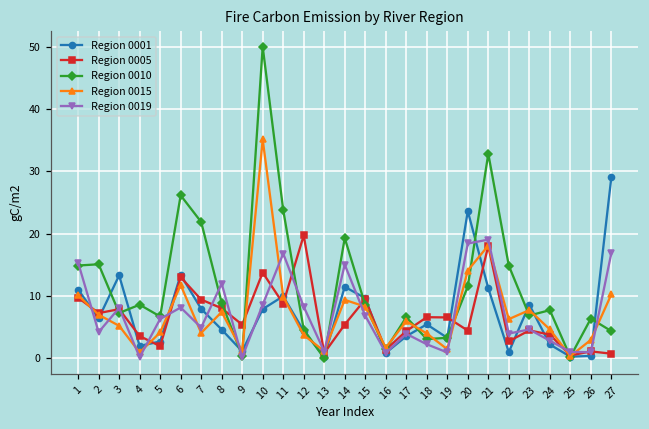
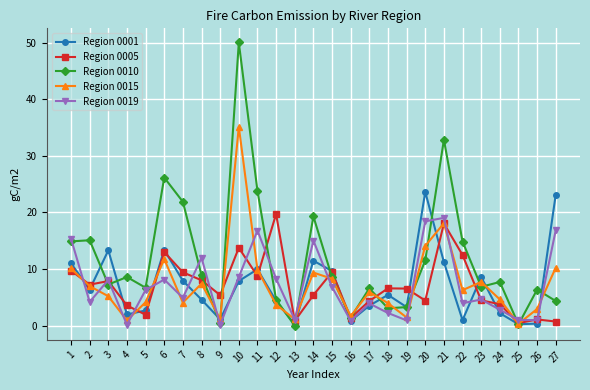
Region 0005, 22: 3 -> 12
Region 0001, 27: 29 -> 23
